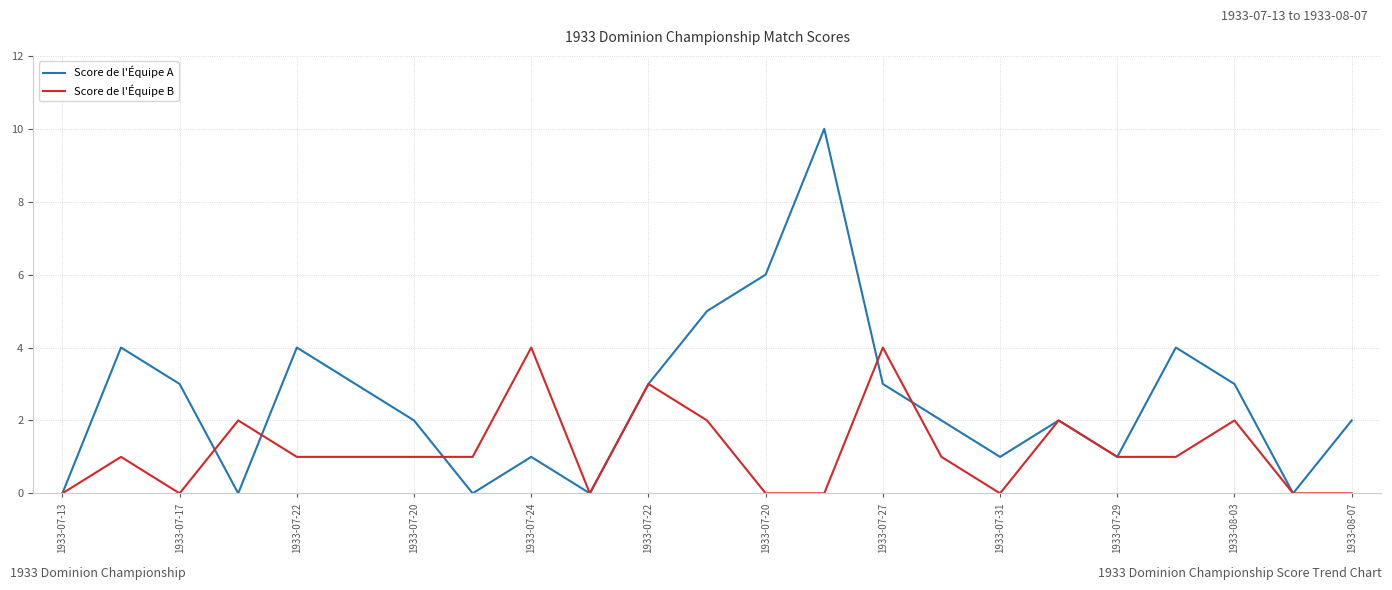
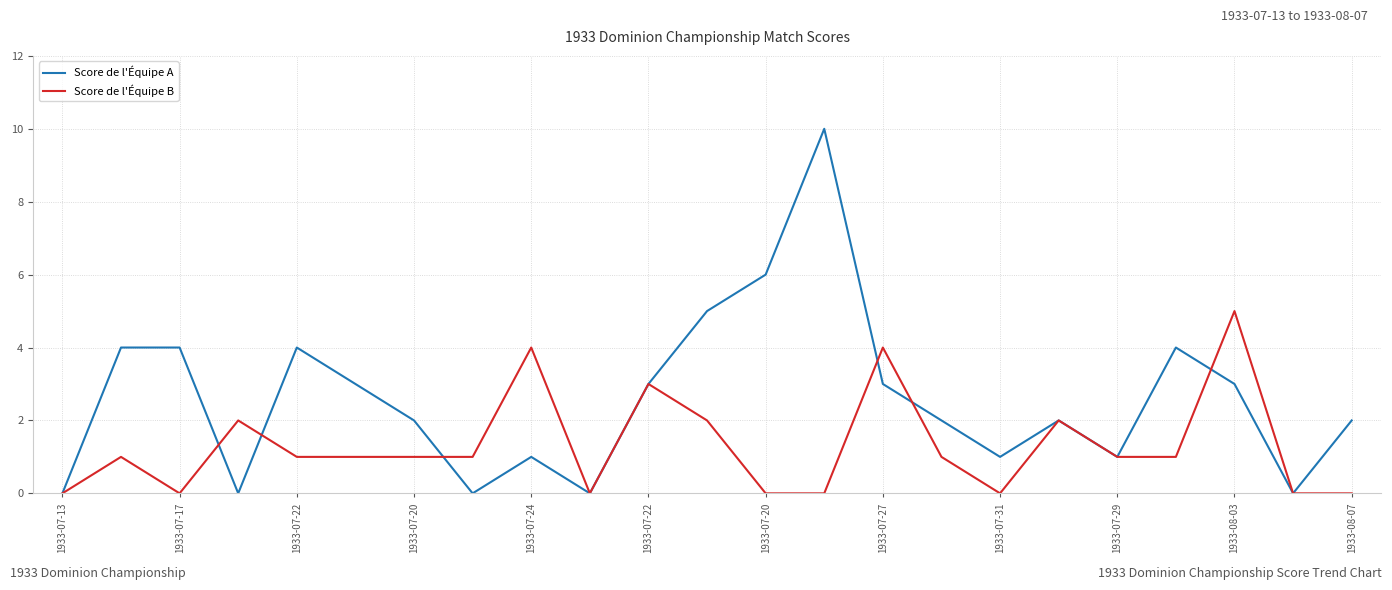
Score de l'Équipe A, 1933-07-17: 3 -> 4
Score de l'Équipe B, 1933-08-03: 2 -> 5
